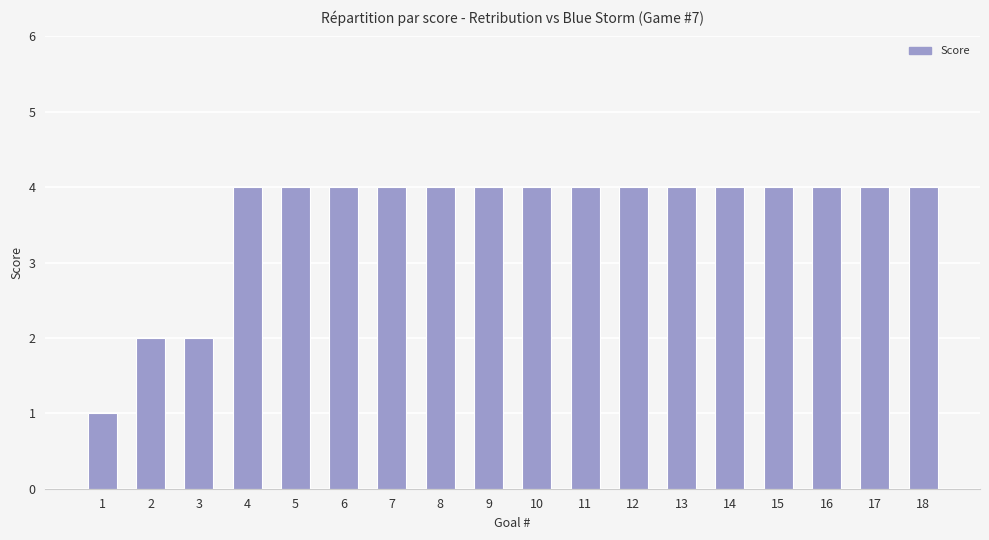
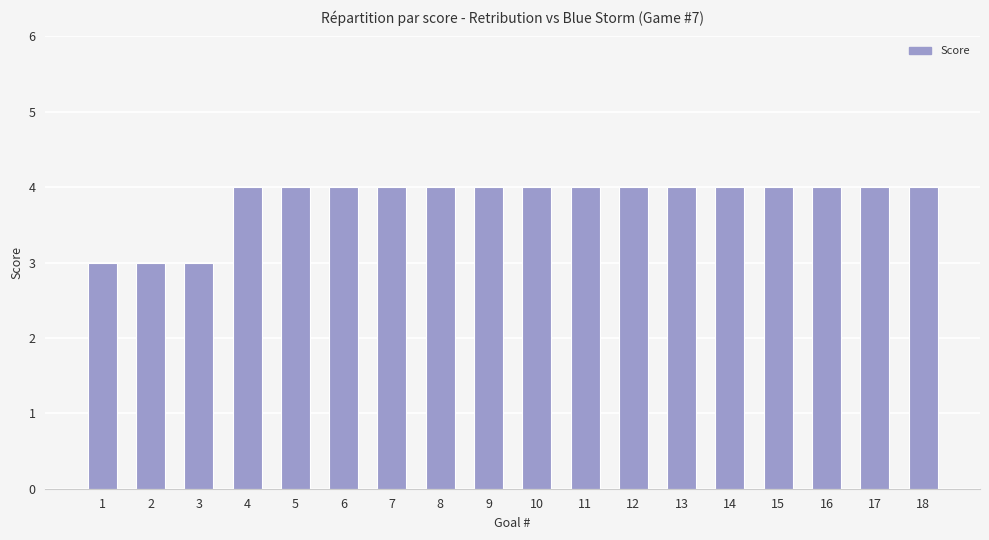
1: 1 -> 3
2: 2 -> 3
3: 2 -> 3
